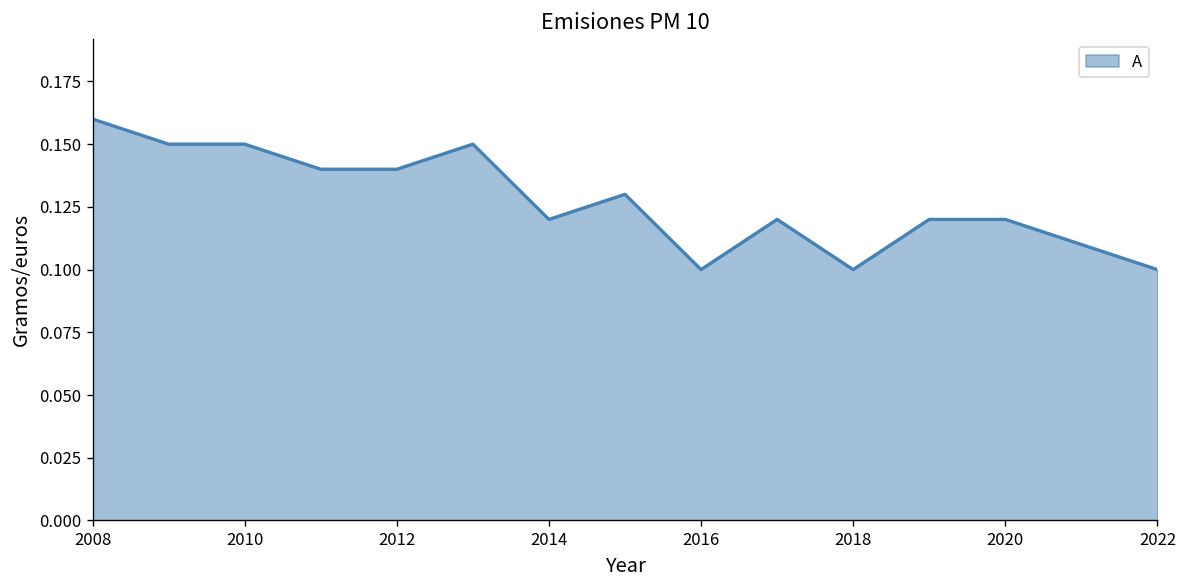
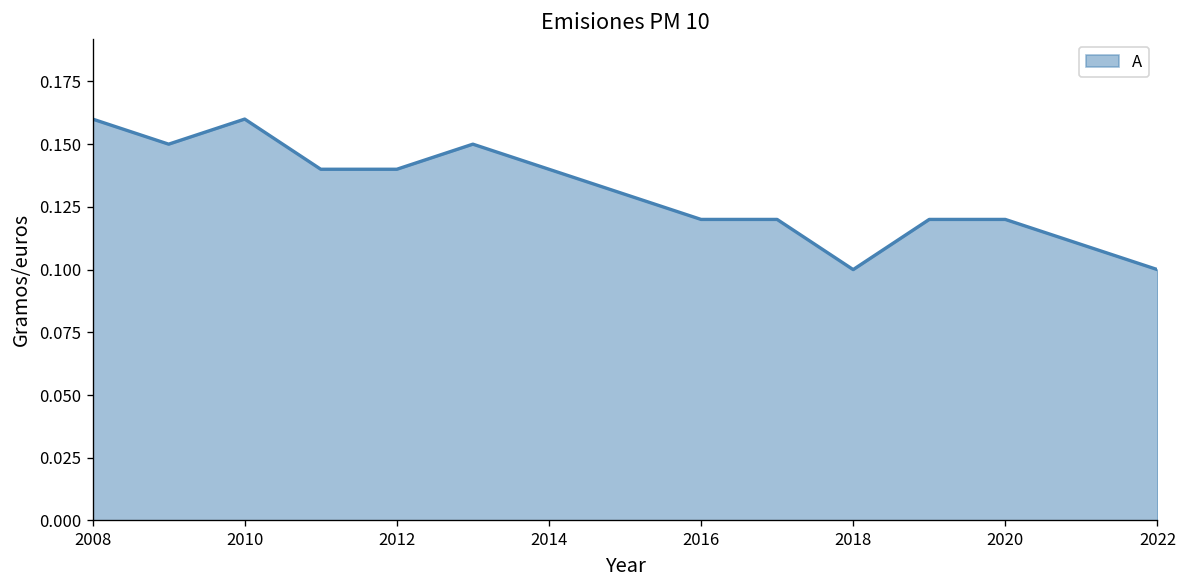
2010: 0.15 -> 0.16
2014: 0.12 -> 0.14
2016: 0.10 -> 0.12
